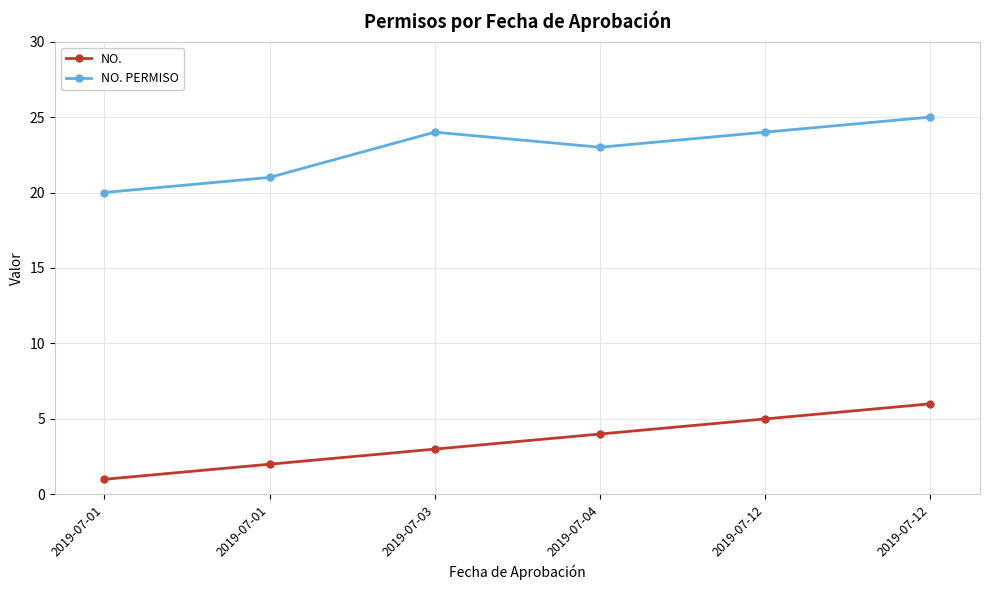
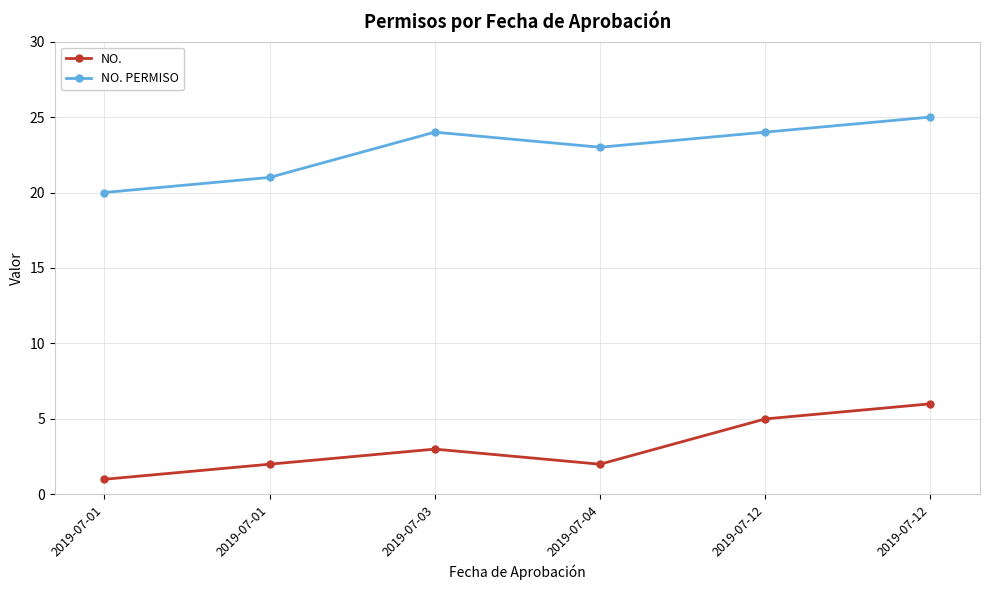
NO., 2019-07-04: 4 -> 2
